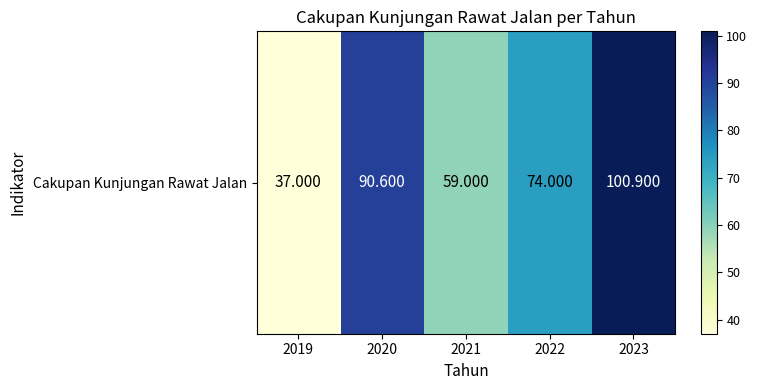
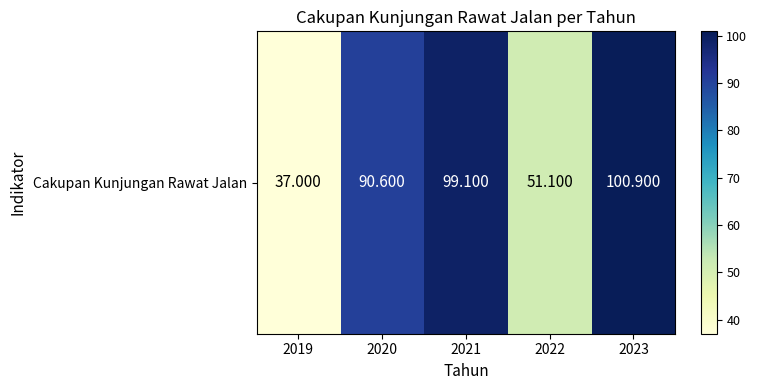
Cakupan Kunjungan Rawat Jalan, 2021: 59.000 -> 99.100
Cakupan Kunjungan Rawat Jalan, 2022: 74.000 -> 51.100
